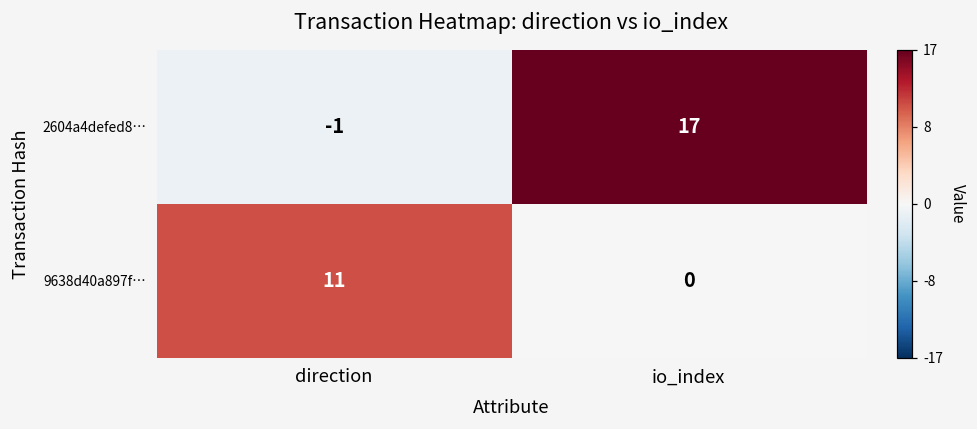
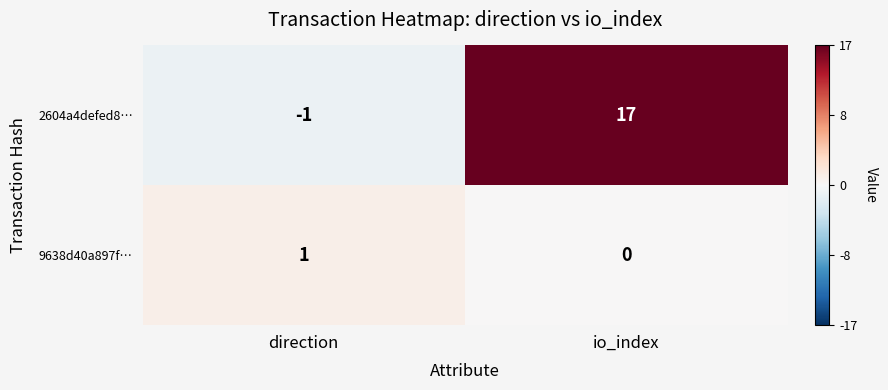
9638d40a897f…, direction: 11 -> 1
